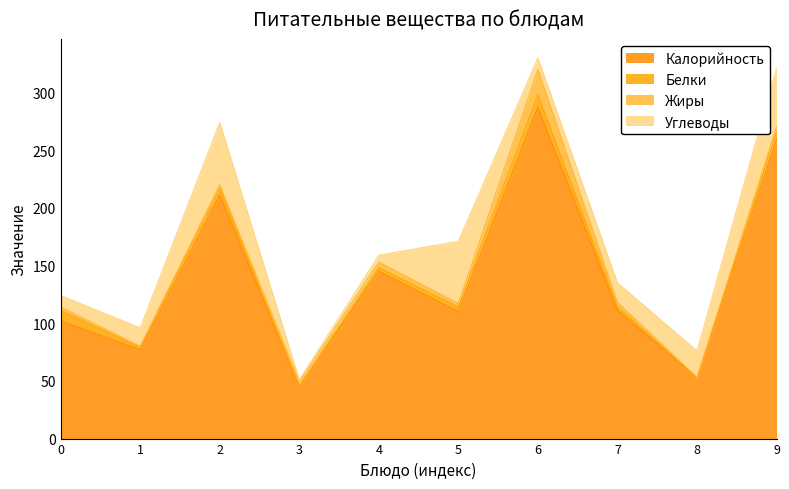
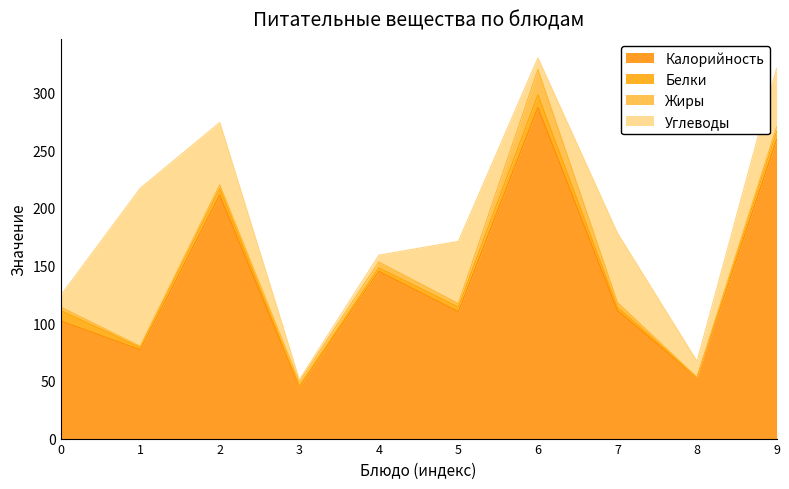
Углеводы, 1: 16 -> 137
Углеводы, 7: 17 -> 60
Углеводы, 8: 23 -> 14
